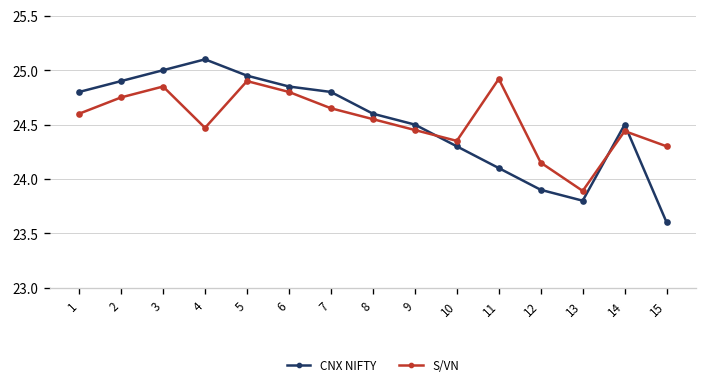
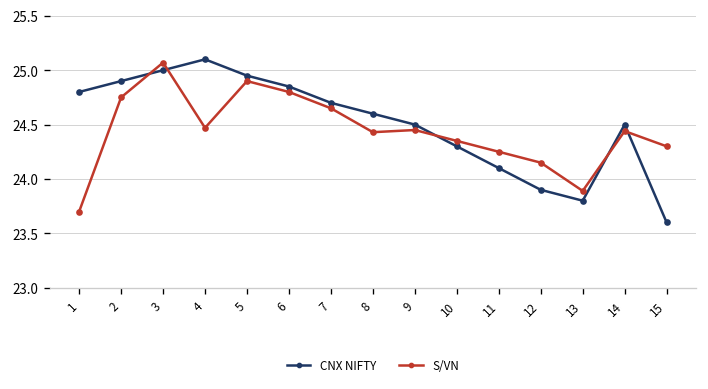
S/VN, 1: 24.6 -> 23.7
S/VN, 3: 24.9 -> 25.1
CNX NIFTY, 7: 24.8 -> 24.7
S/VN, 8: 24.6 -> 24.4
S/VN, 11: 24.9 -> 24.3
